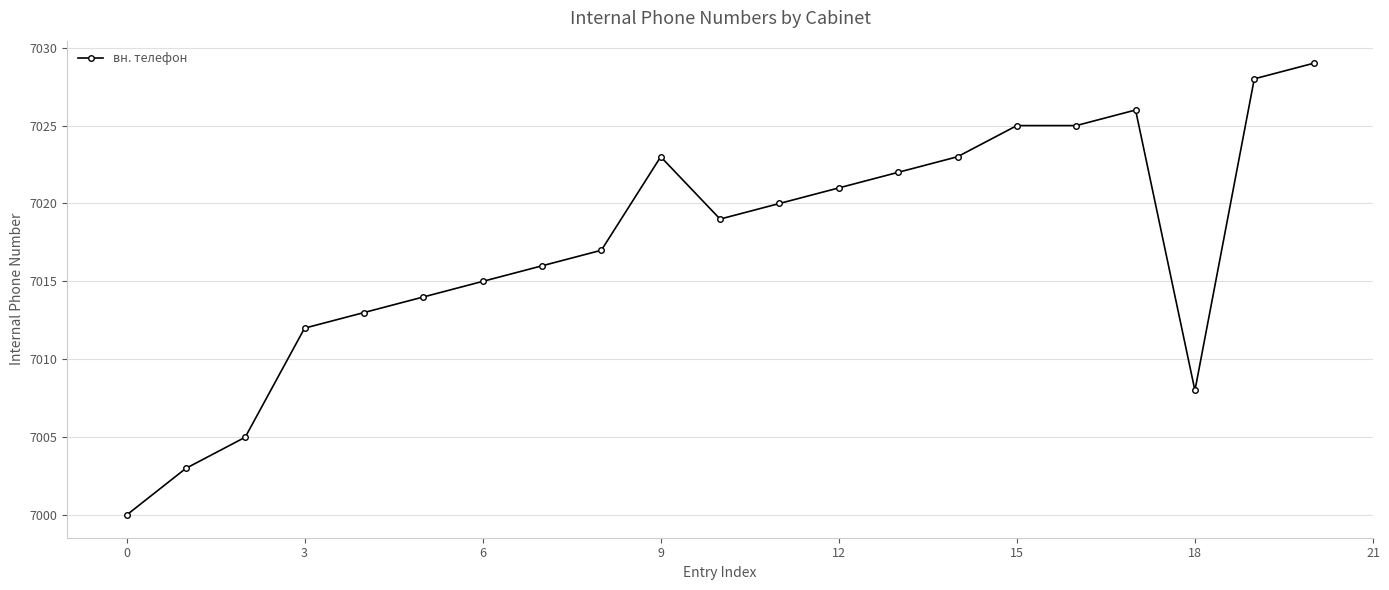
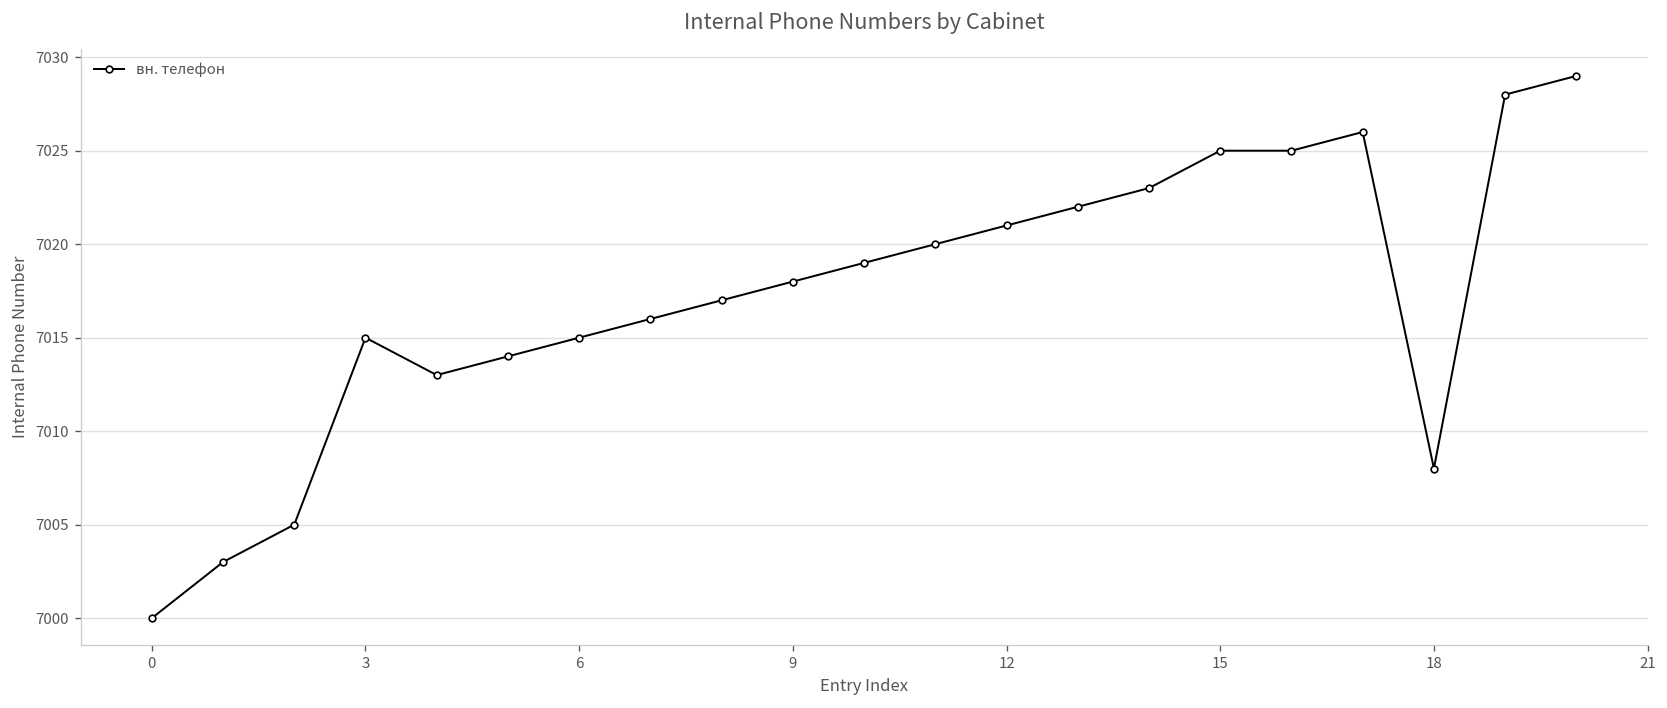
3: 7012 -> 7015
9: 7023 -> 7018
